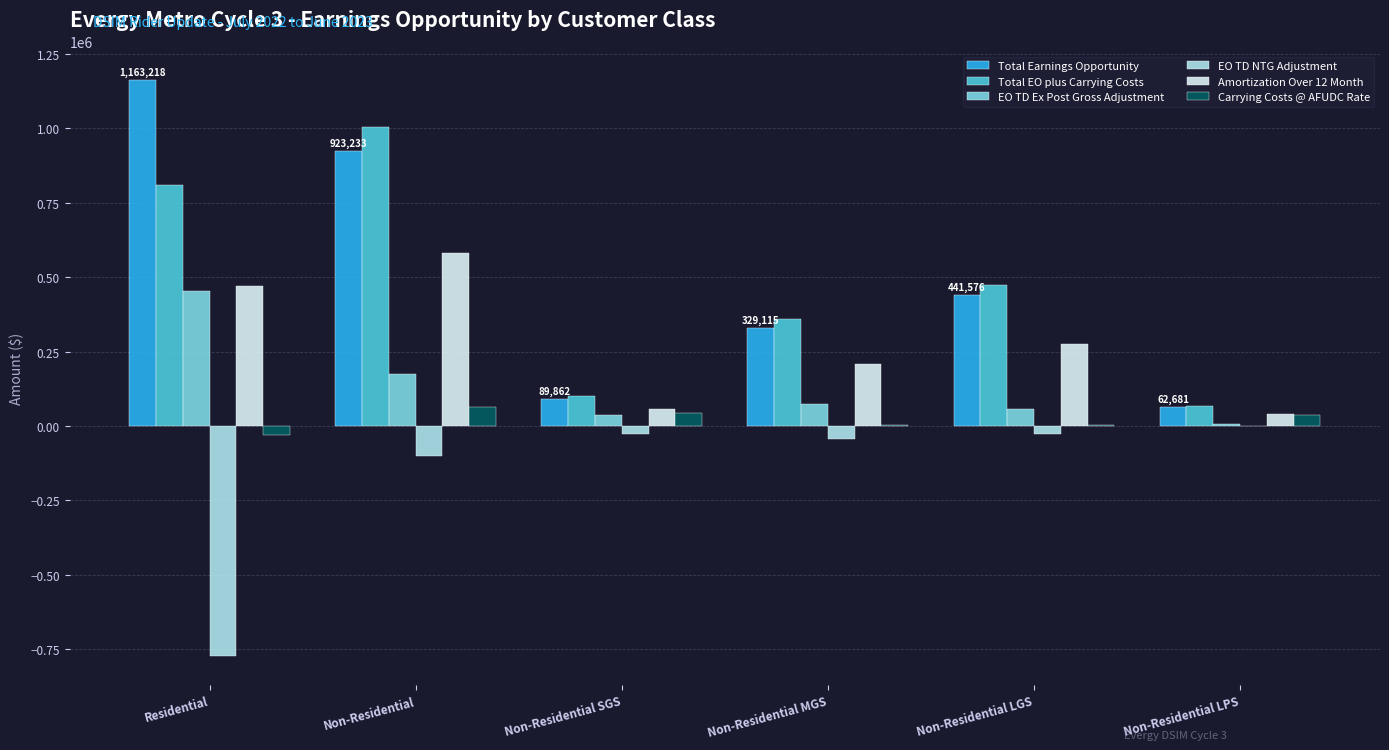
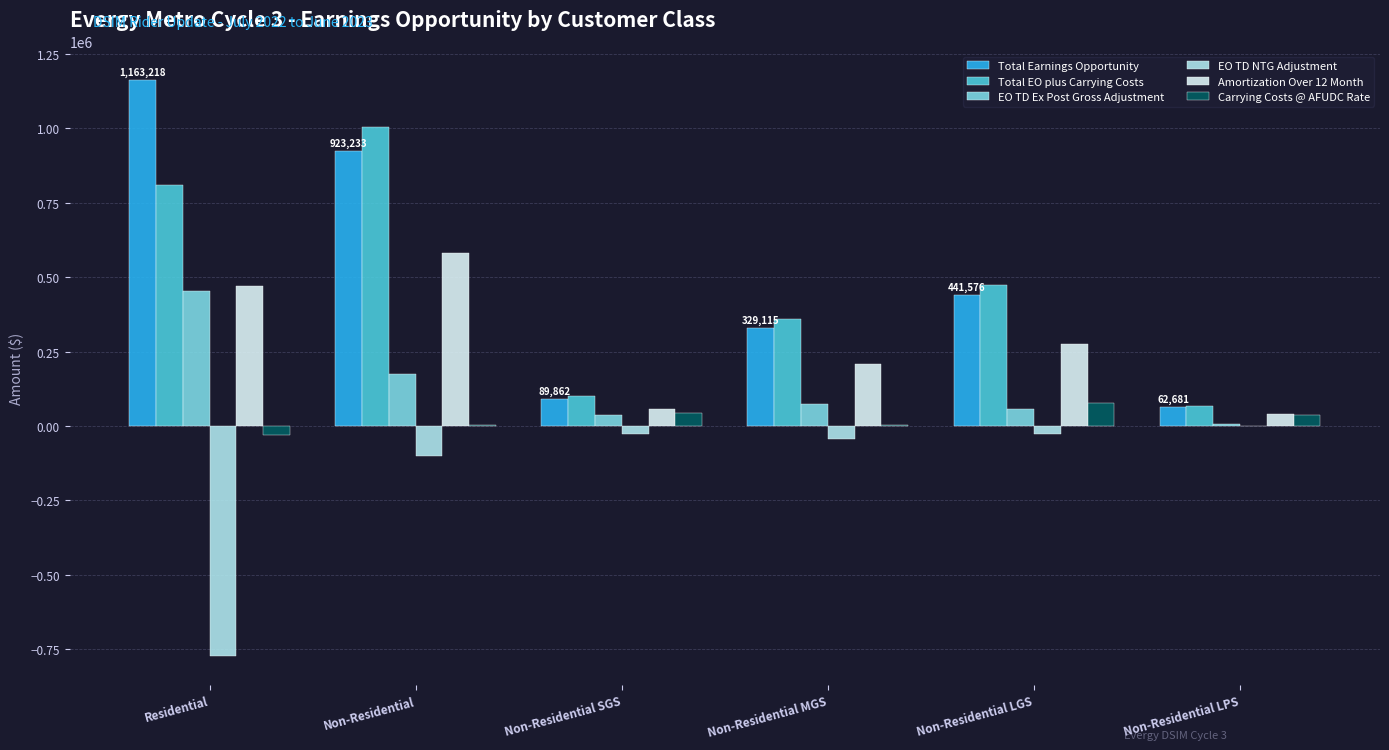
Carrying Costs @ AFUDC Rate, Non-Residential: 60000 -> 0
Carrying Costs @ AFUDC Rate, Non-Residential LGS: 0 -> 80000
